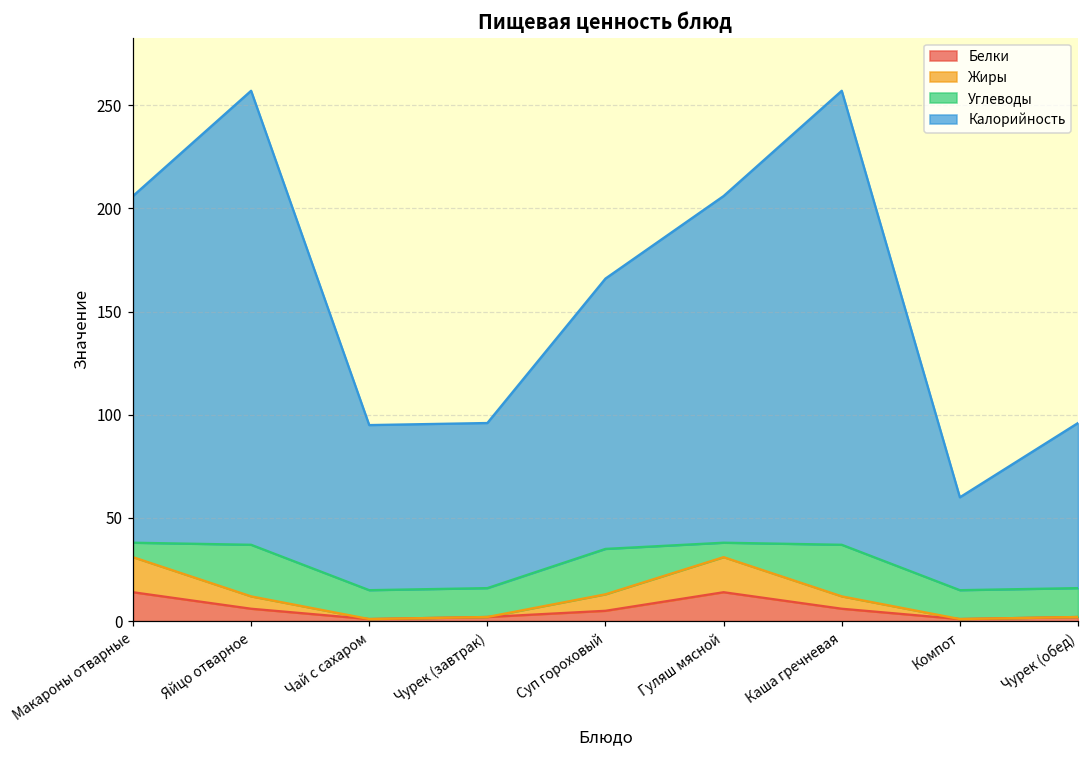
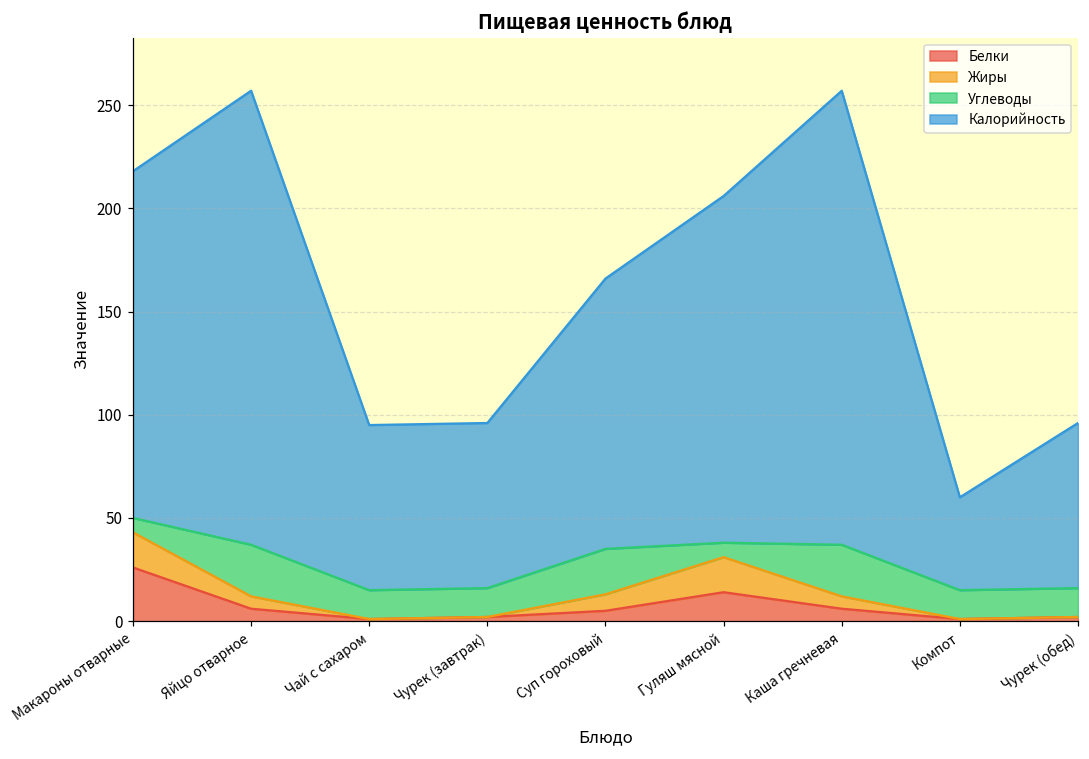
Белки, Макароны отварные: 14 -> 26
